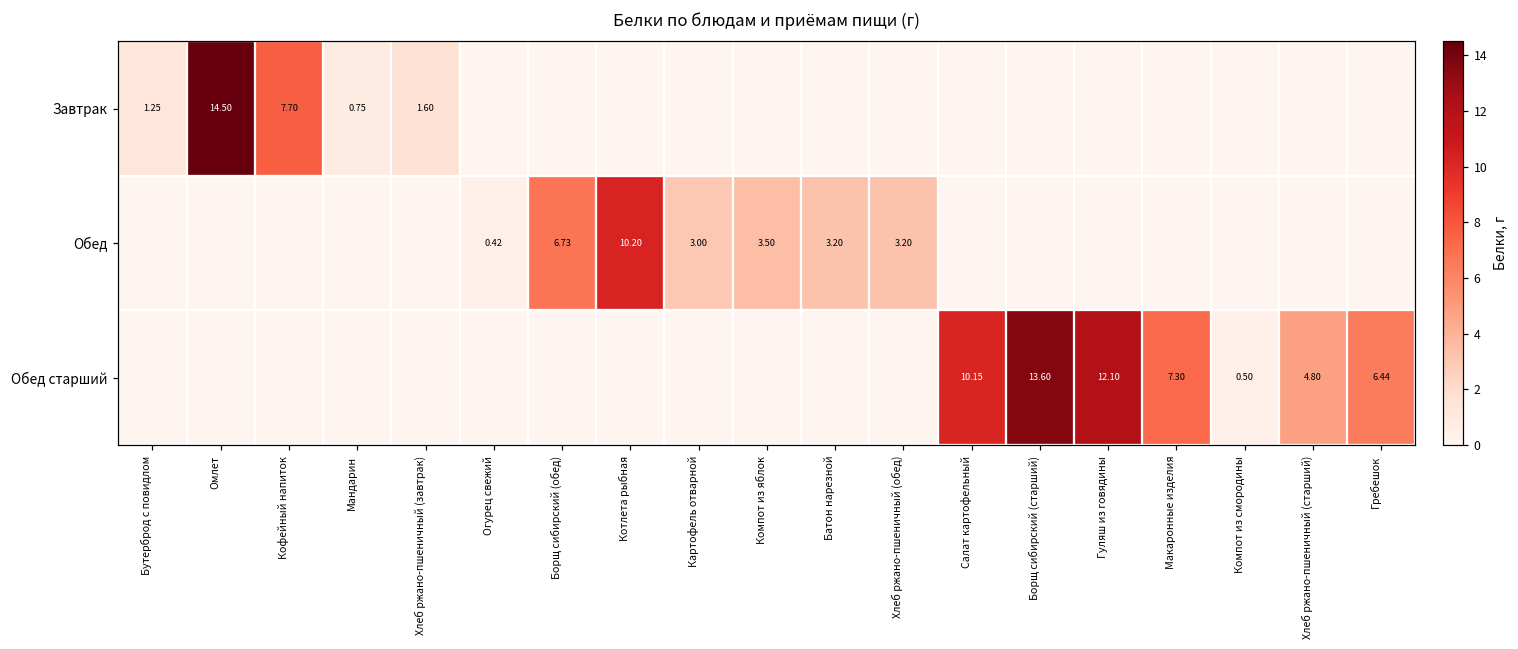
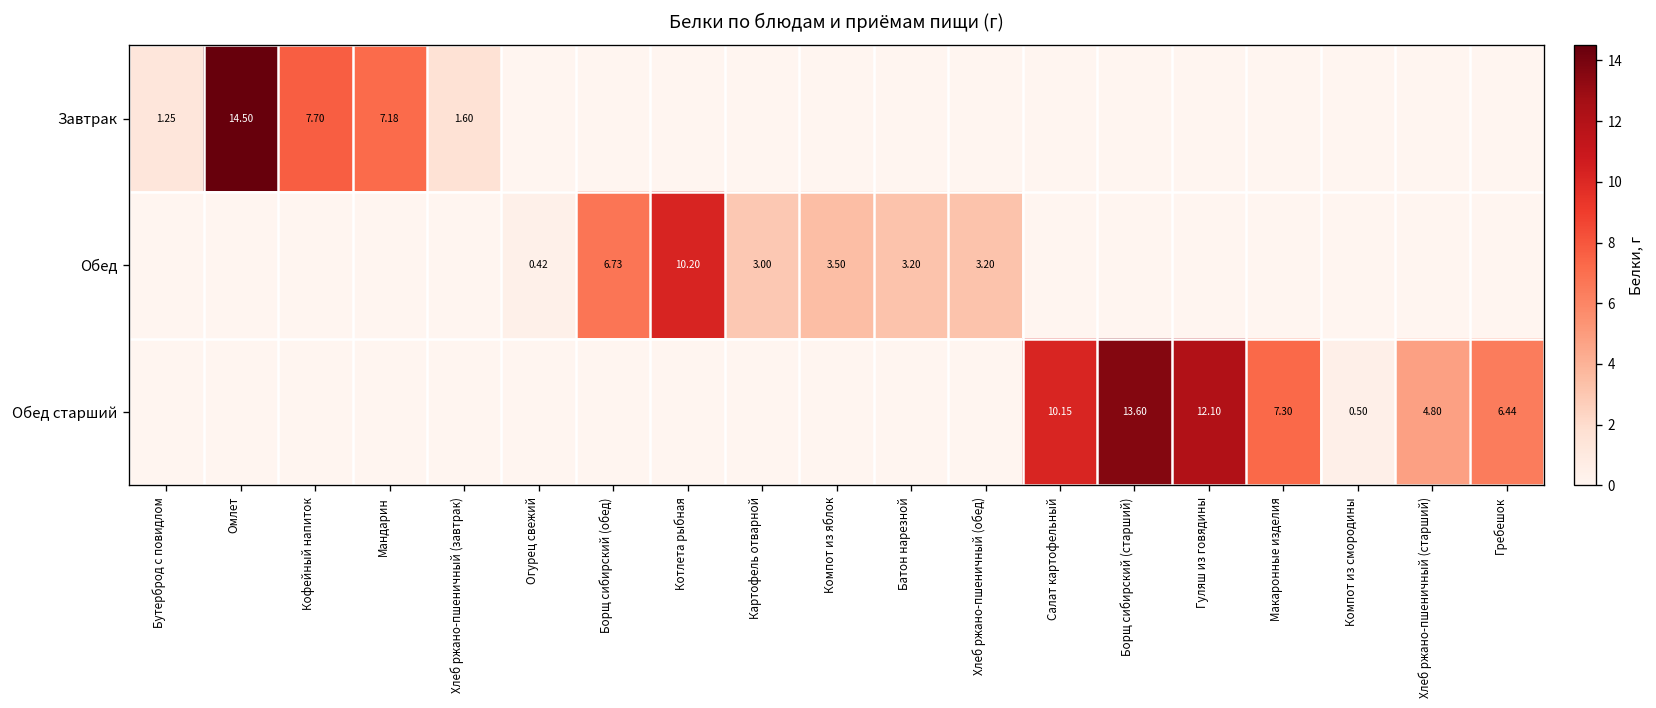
Завтрак, Мандарин: 0.75 -> 7.18
